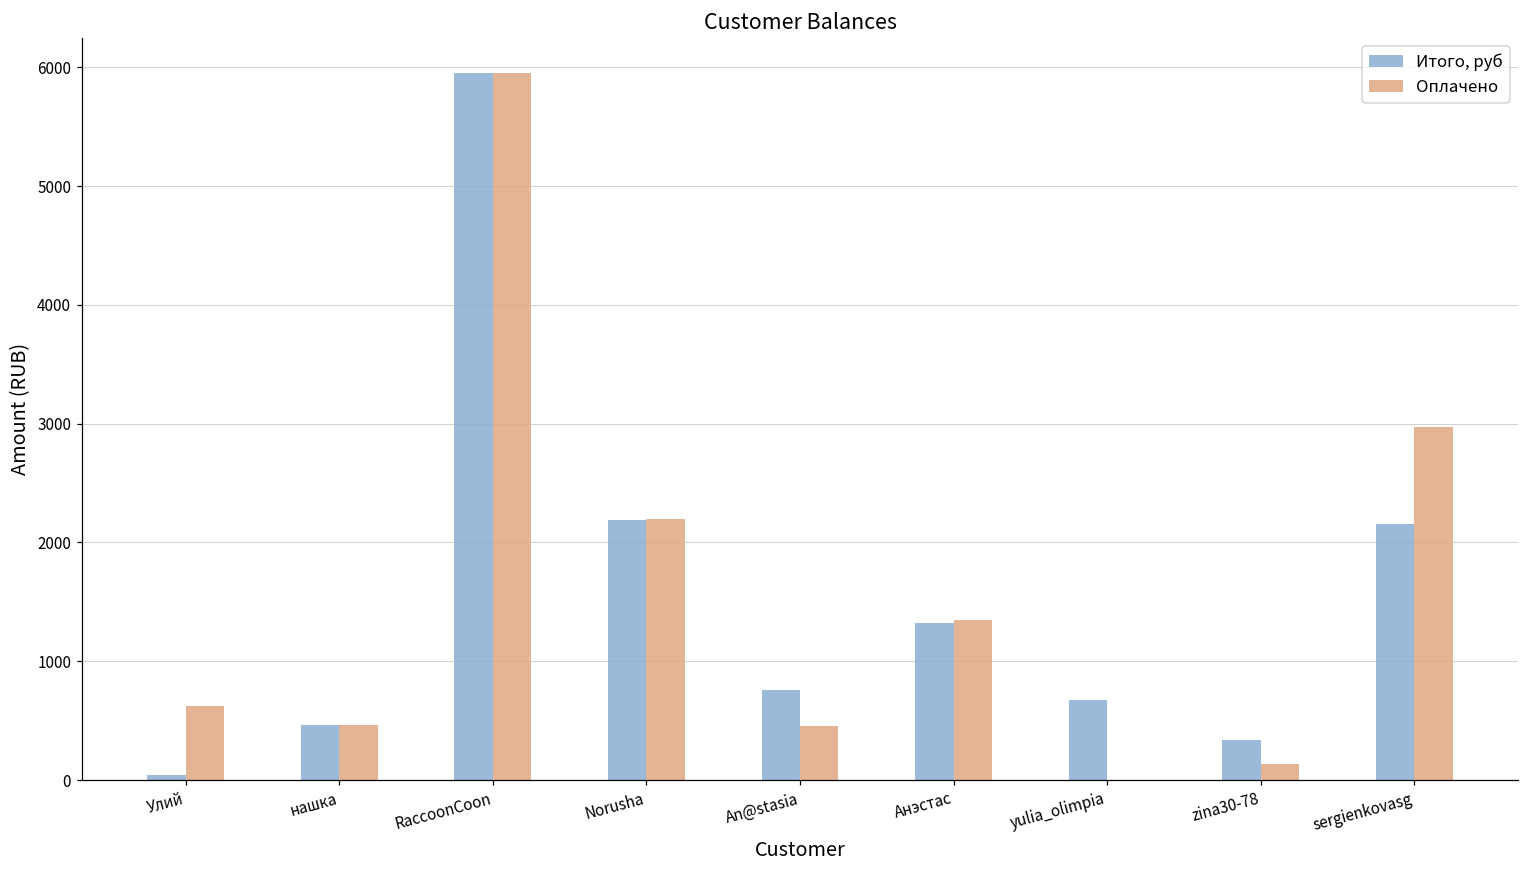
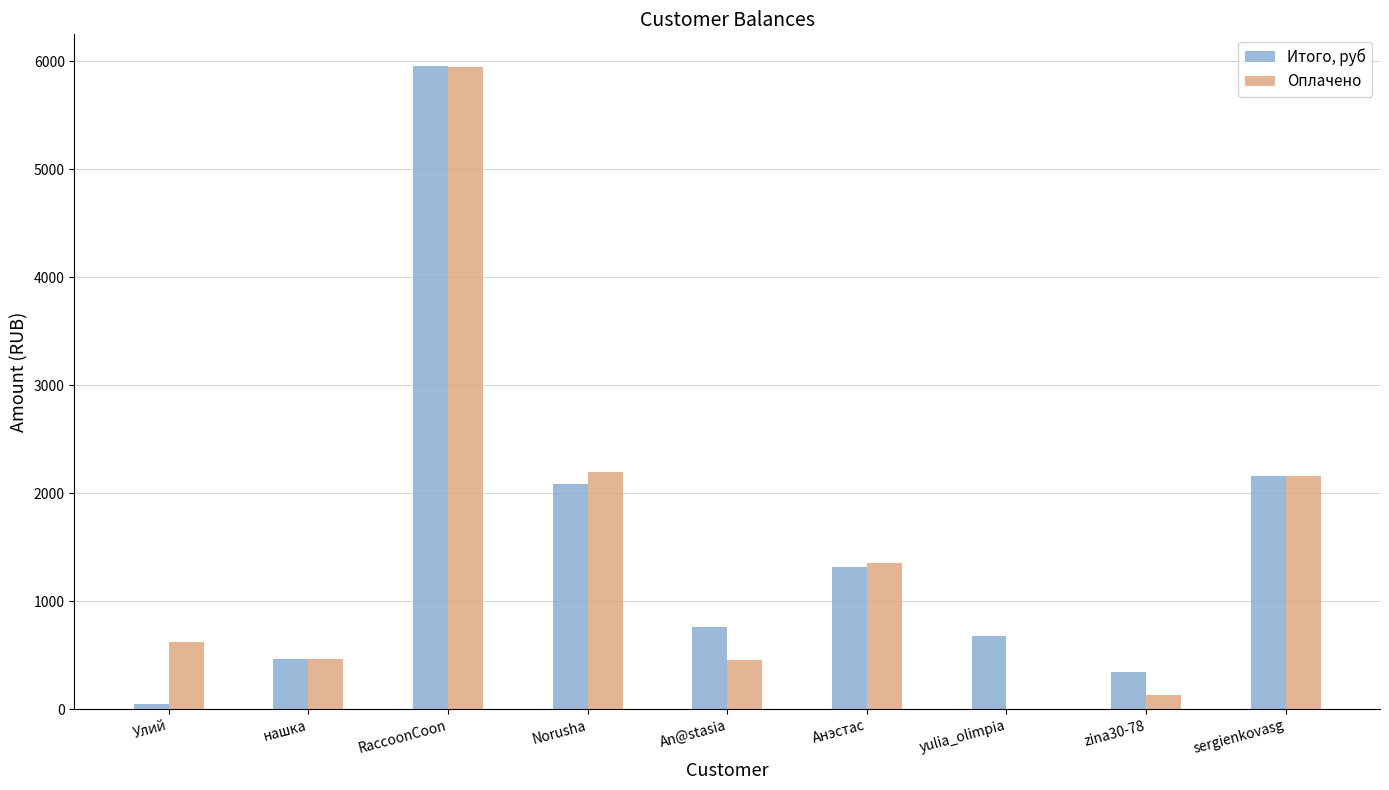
Итого, руб, Norusha: 2190 -> 2090
Оплачено, sergienkovasg: 2970 -> 2160
